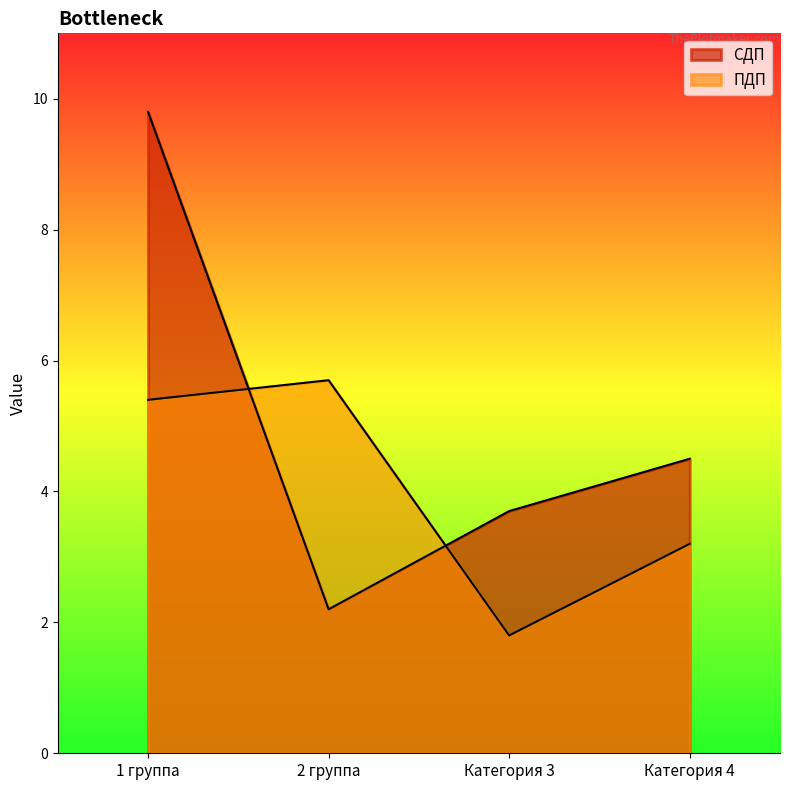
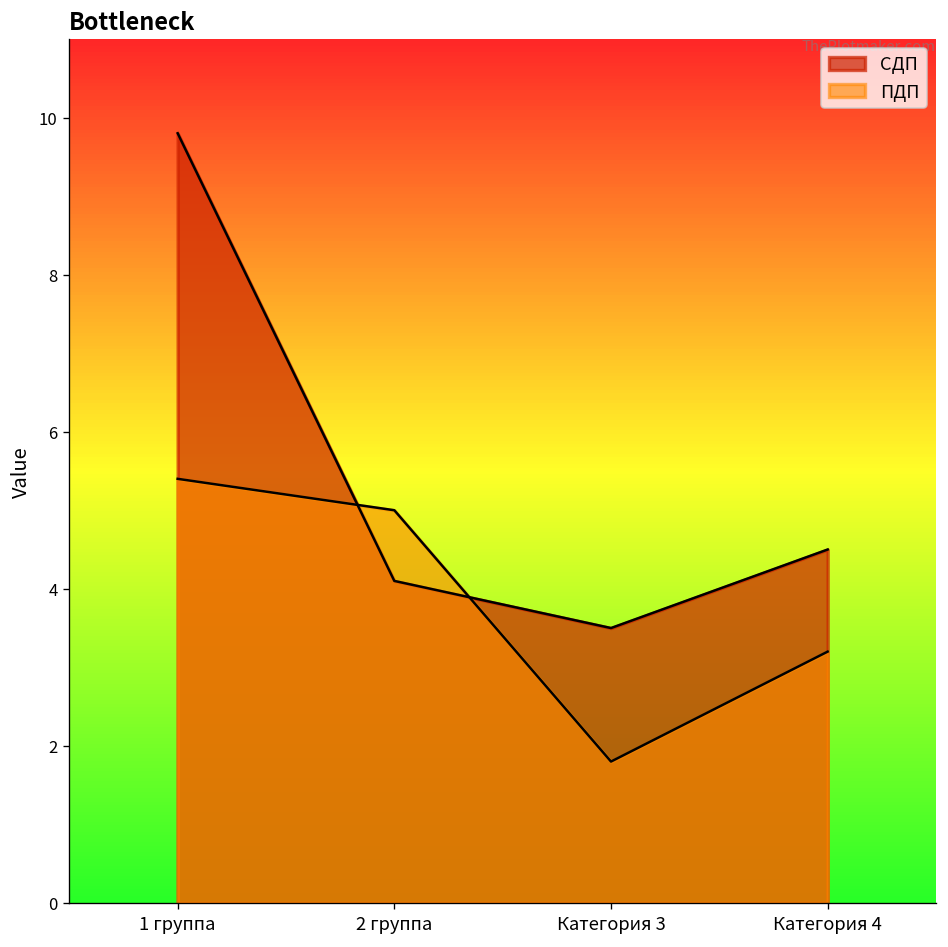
СДП, 2 группа: 2.2 -> 4.1
ПДП, 2 группа: 5.7 -> 5.0
СДП, Категория 3: 3.7 -> 3.5
